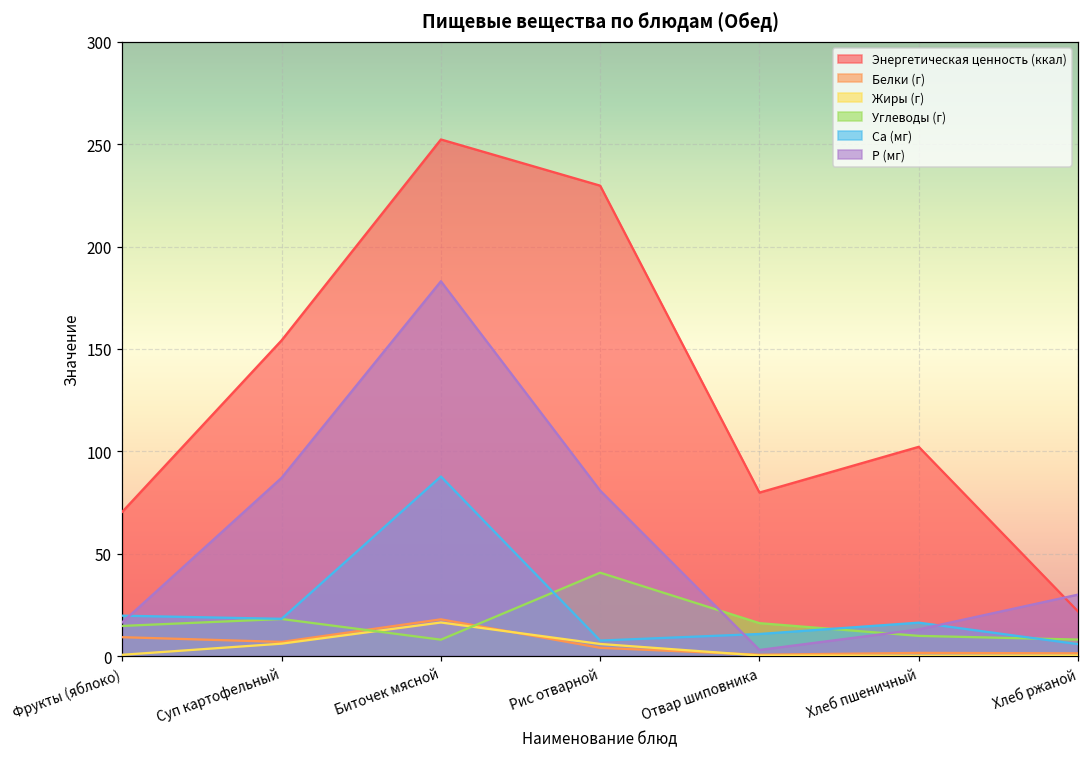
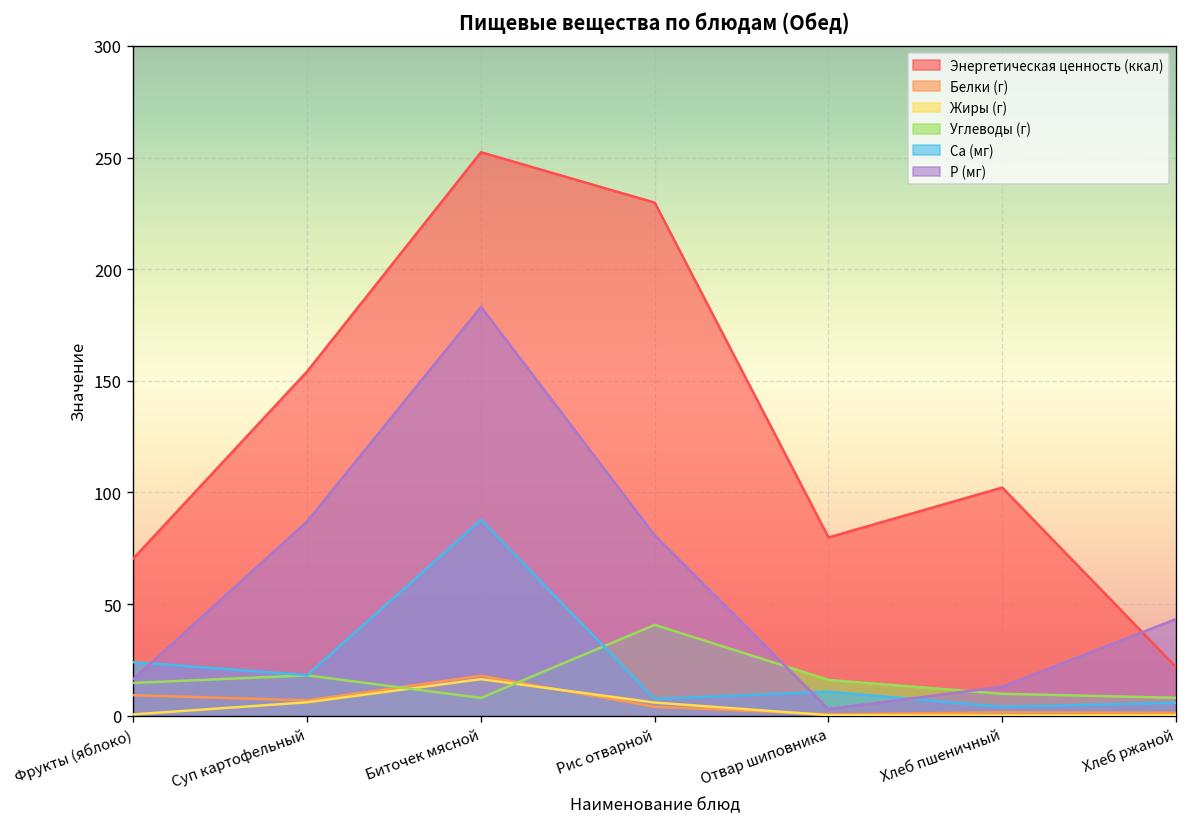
Ca (мг), Фрукты (яблоко): 20 -> 24
Ca (мг), Хлеб пшеничный: 16 -> 4
P (мг), Хлеб ржаной: 30 -> 43
